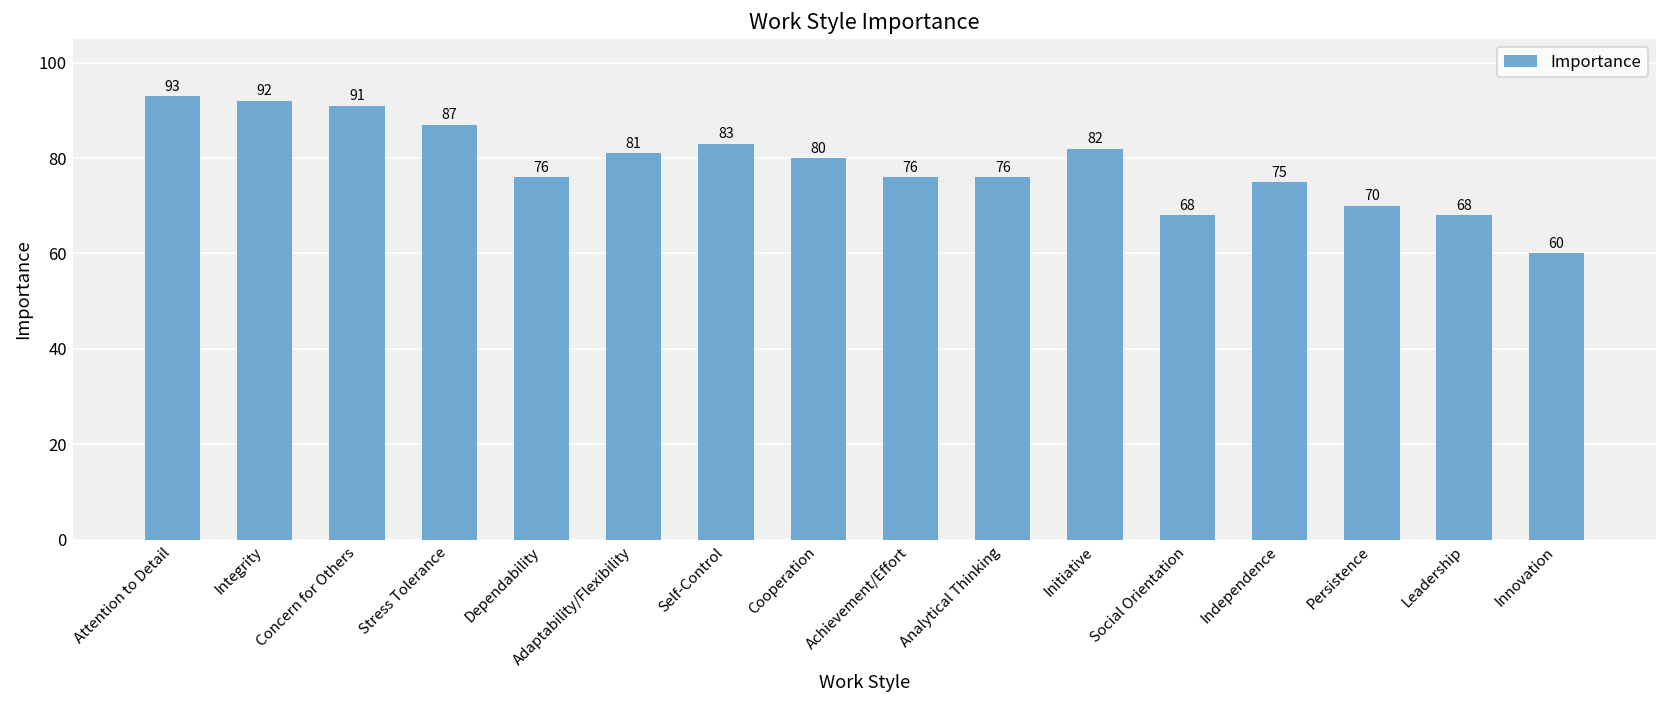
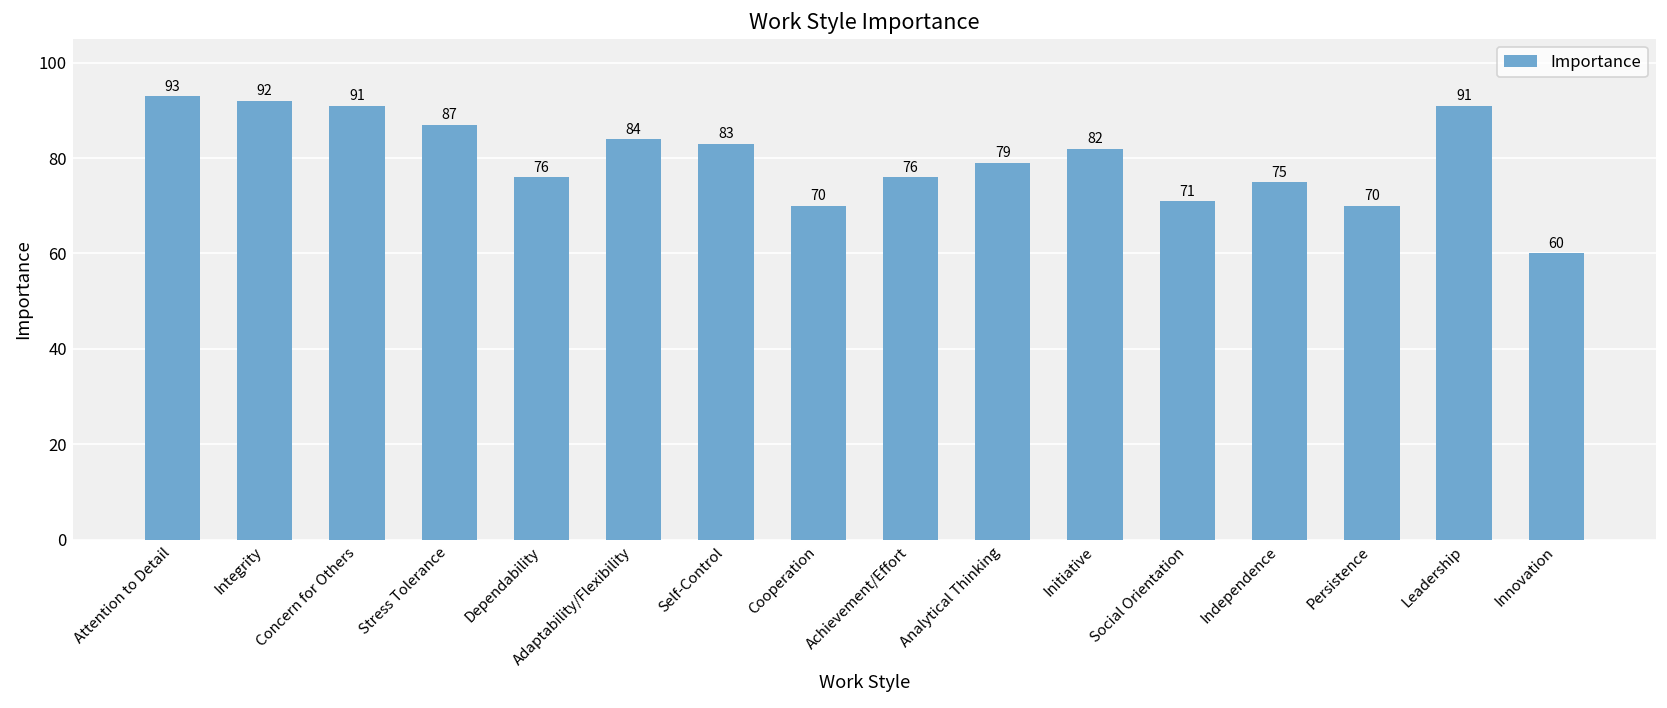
Adaptability/Flexibility: 81 -> 84
Cooperation: 80 -> 70
Analytical Thinking: 76 -> 79
Social Orientation: 68 -> 71
Leadership: 68 -> 91
